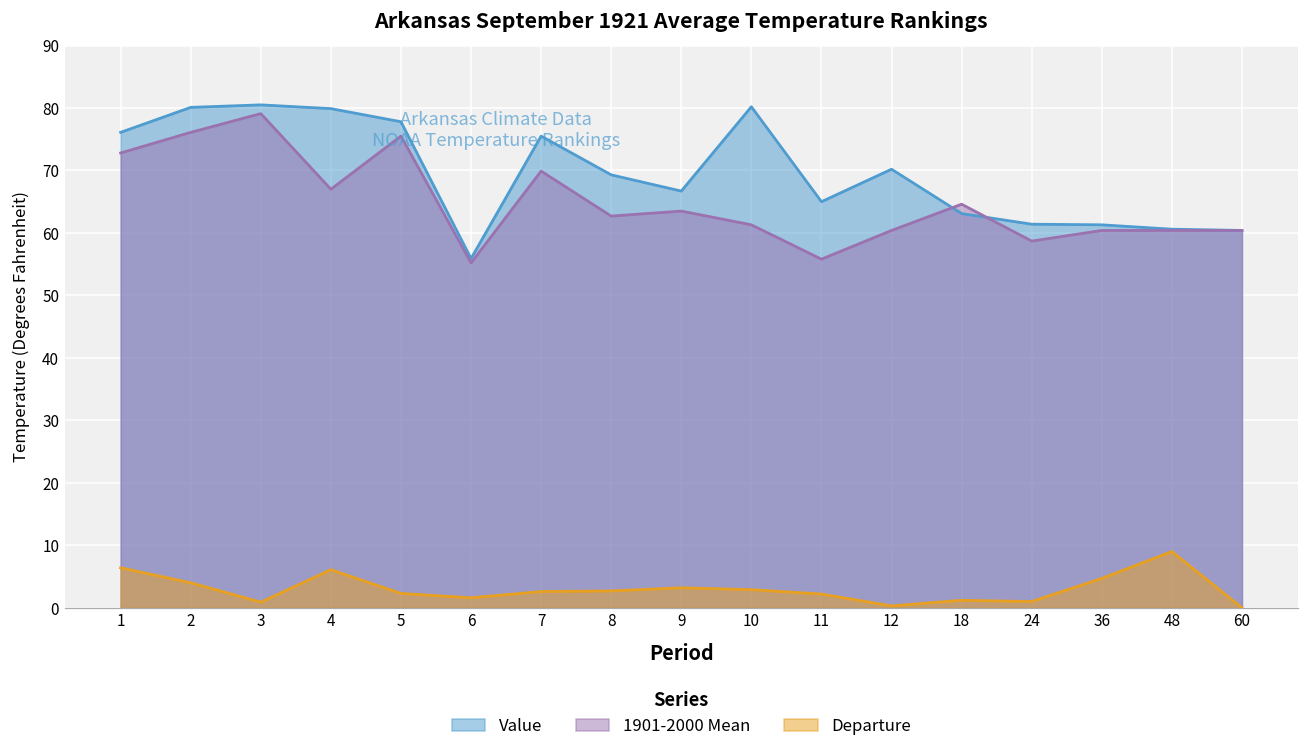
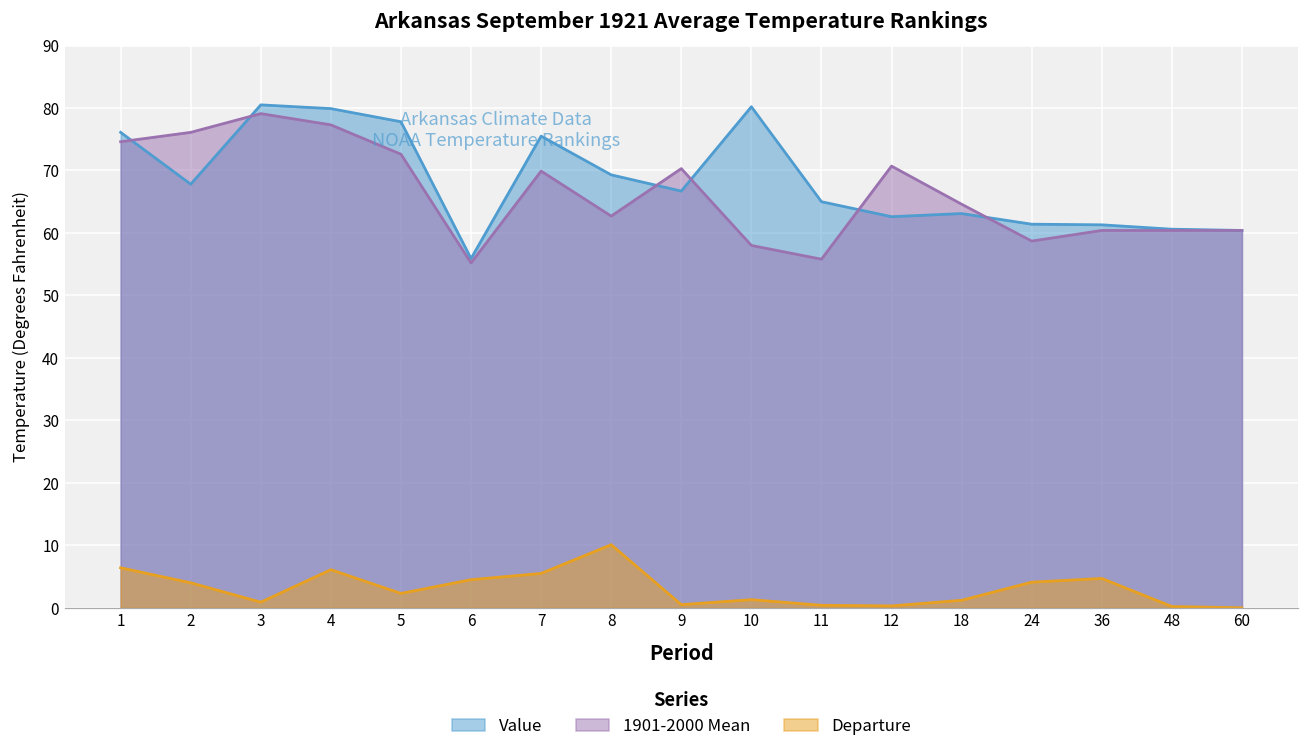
1901-2000 Mean, 1: 73 -> 75
Value, 2: 80 -> 68
1901-2000 Mean, 4: 67 -> 77
1901-2000 Mean, 5: 76 -> 73
Departure, 6: 2 -> 5
Departure, 7: 3 -> 6
Departure, 8: 3 -> 10
1901-2000 Mean, 9: 64 -> 70
Departure, 9: 3 -> 1
1901-2000 Mean, 10: 61 -> 58
Departure, 10: 3 -> 1
Departure, 11: 2 -> 0
Value, 12: 70 -> 63
1901-2000 Mean, 12: 60 -> 71
Departure, 24: 1 -> 4
Departure, 48: 9 -> 0
